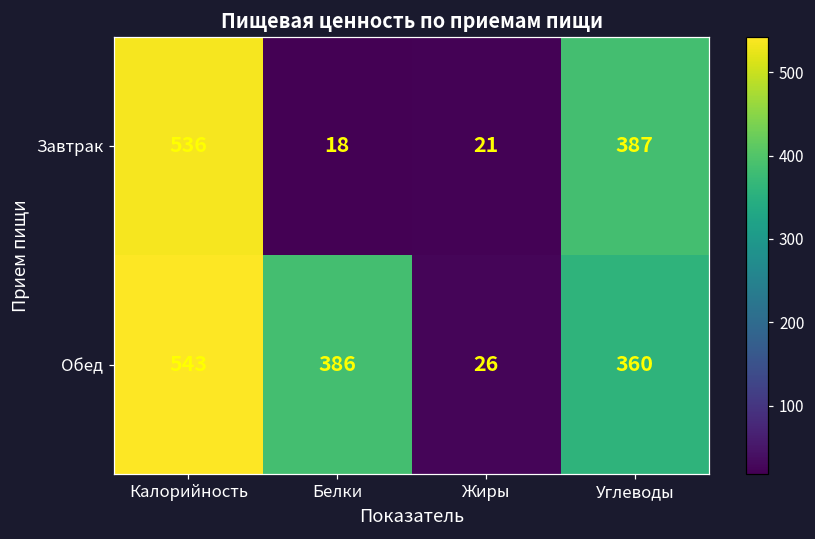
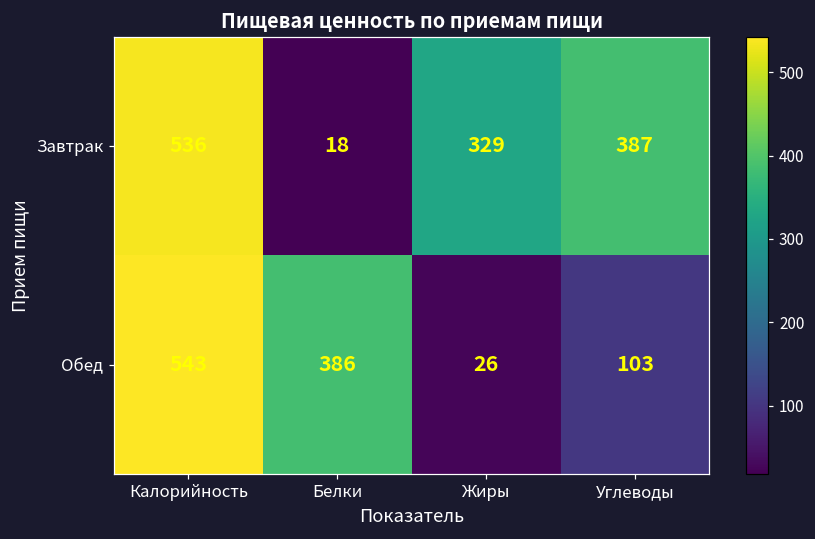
Завтрак, Жиры: 21 -> 329
Обед, Углеводы: 360 -> 103
